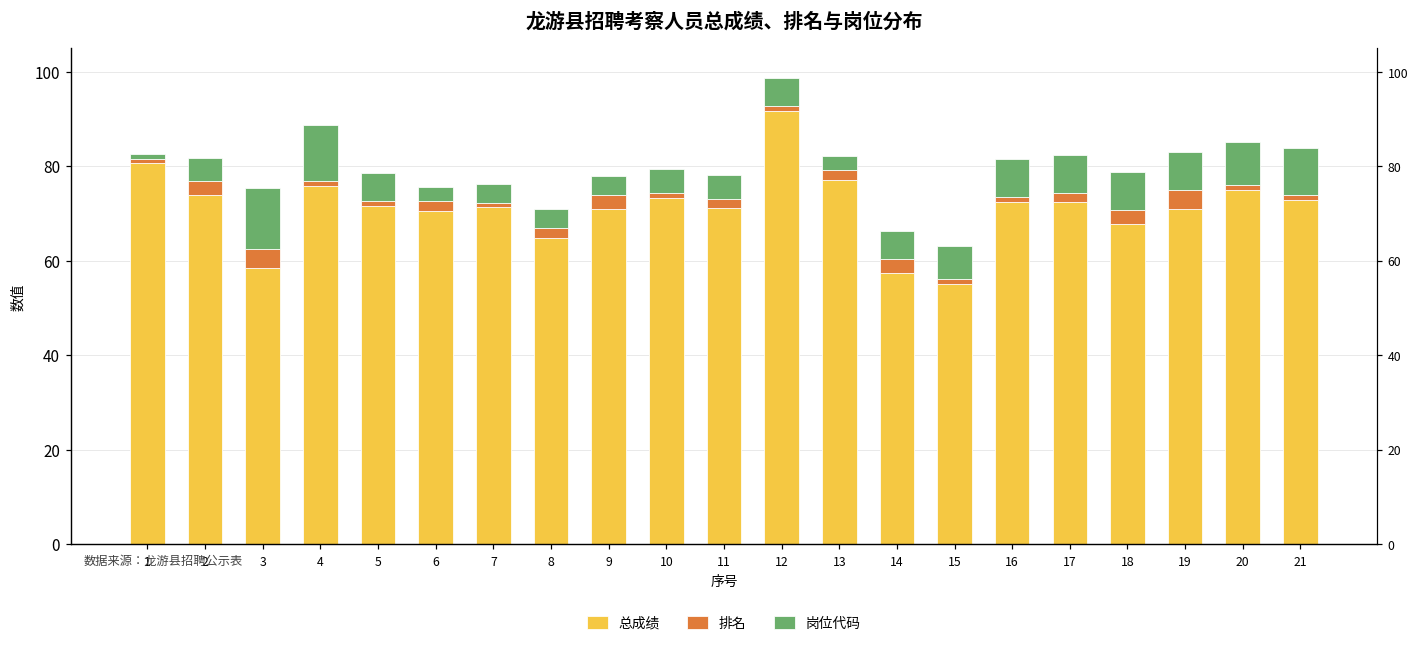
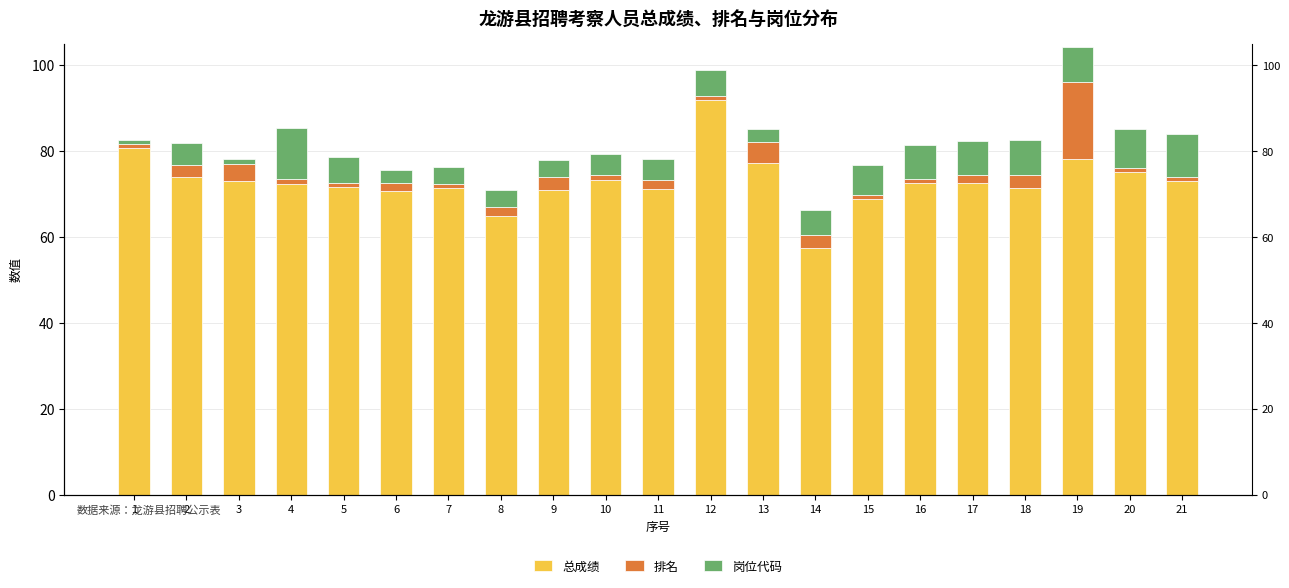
总成绩, 3: 58 -> 73
岗位代码, 3: 13 -> 1
总成绩, 4: 76 -> 72
排名, 13: 2 -> 5
总成绩, 15: 55 -> 69
总成绩, 18: 68 -> 71
总成绩, 19: 71 -> 78
排名, 19: 4 -> 18
